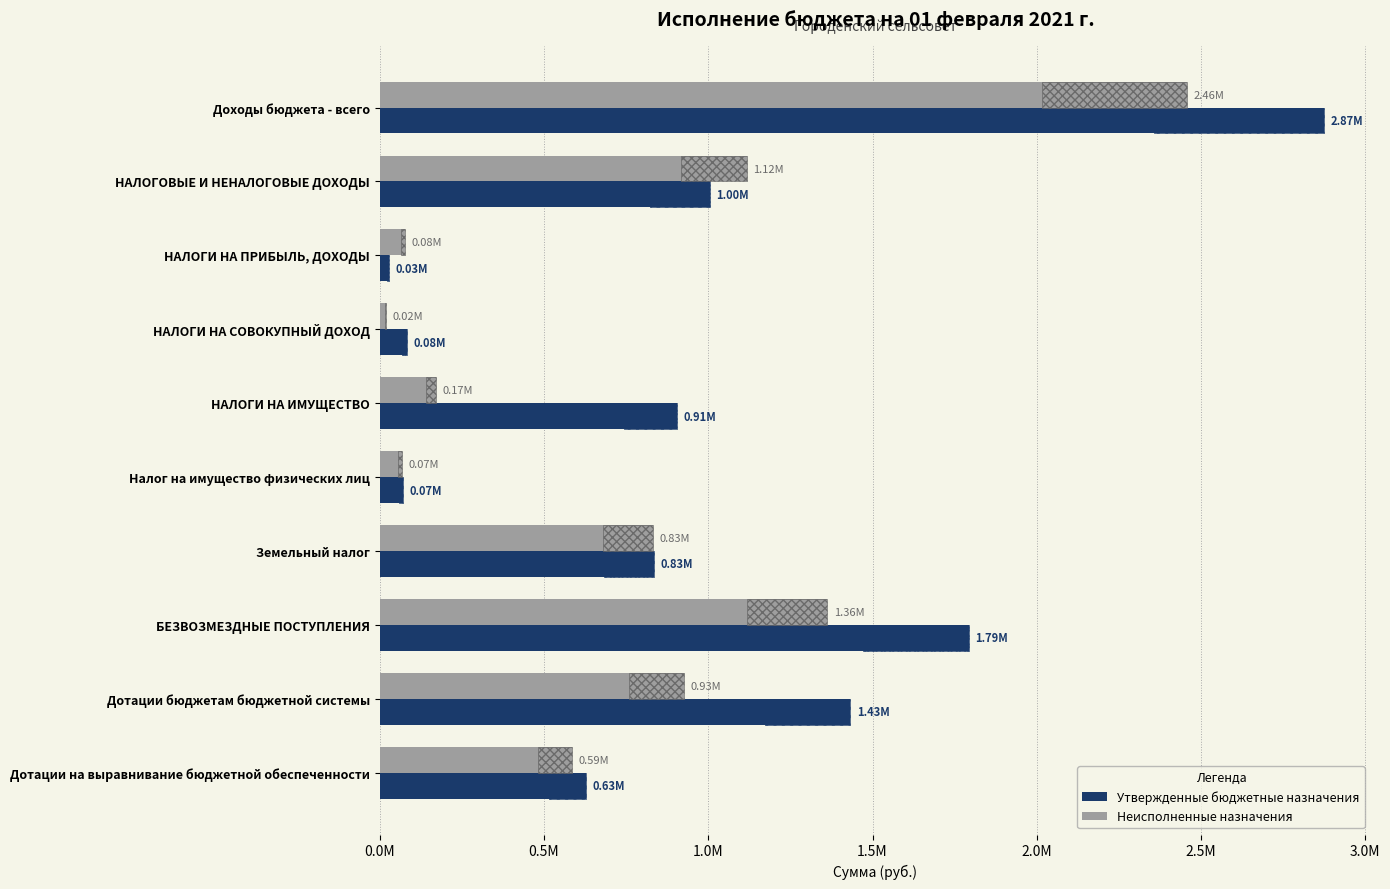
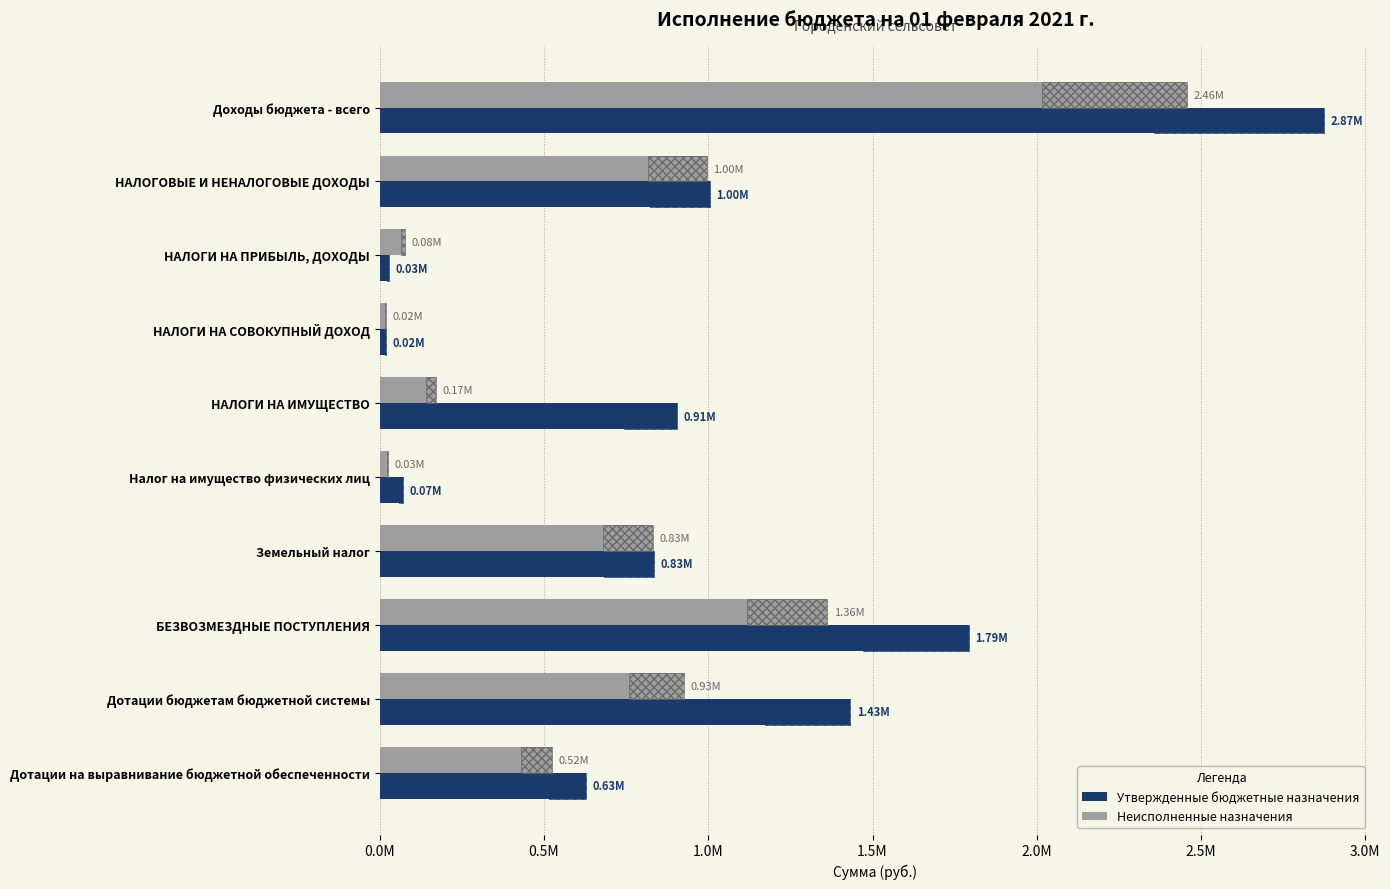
Неисполненные назначения, НАЛОГОВЫЕ И НЕНАЛОГОВЫЕ ДОХОДЫ: 1.12M -> 1.00M
Утвержденные бюджетные назначения, НАЛОГИ НА СОВОКУПНЫЙ ДОХОД: 0.08M -> 0.02M
Неисполненные назначения, Налог на имущество физических лиц: 0.07M -> 0.03M
Неисполненные назначения, Дотации на выравнивание бюджетной обеспеченности: 0.59M -> 0.52M
